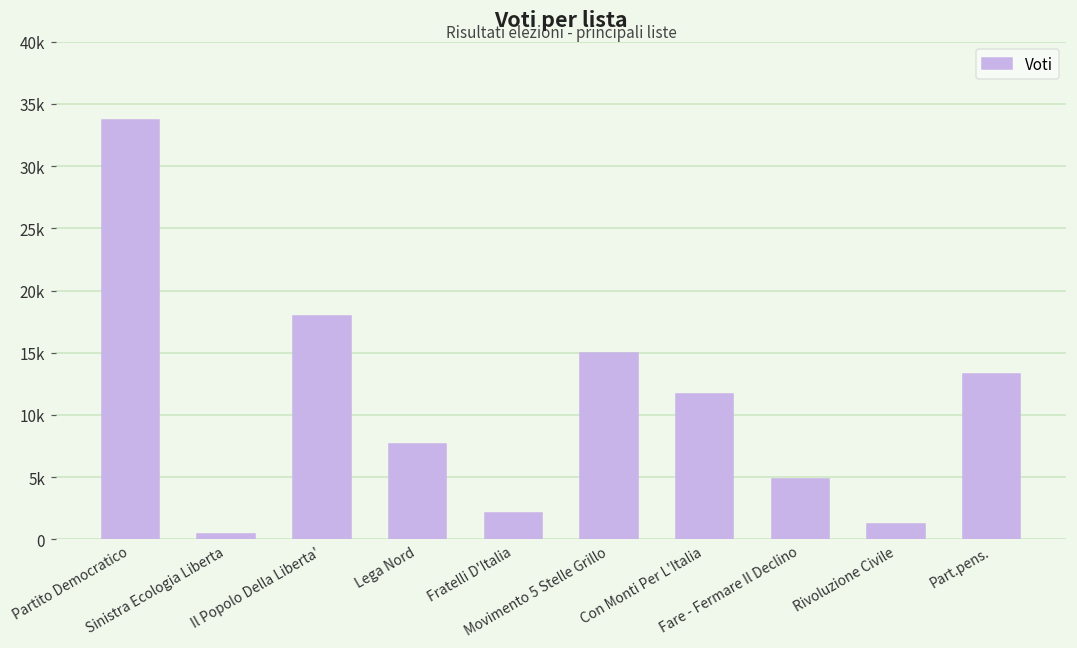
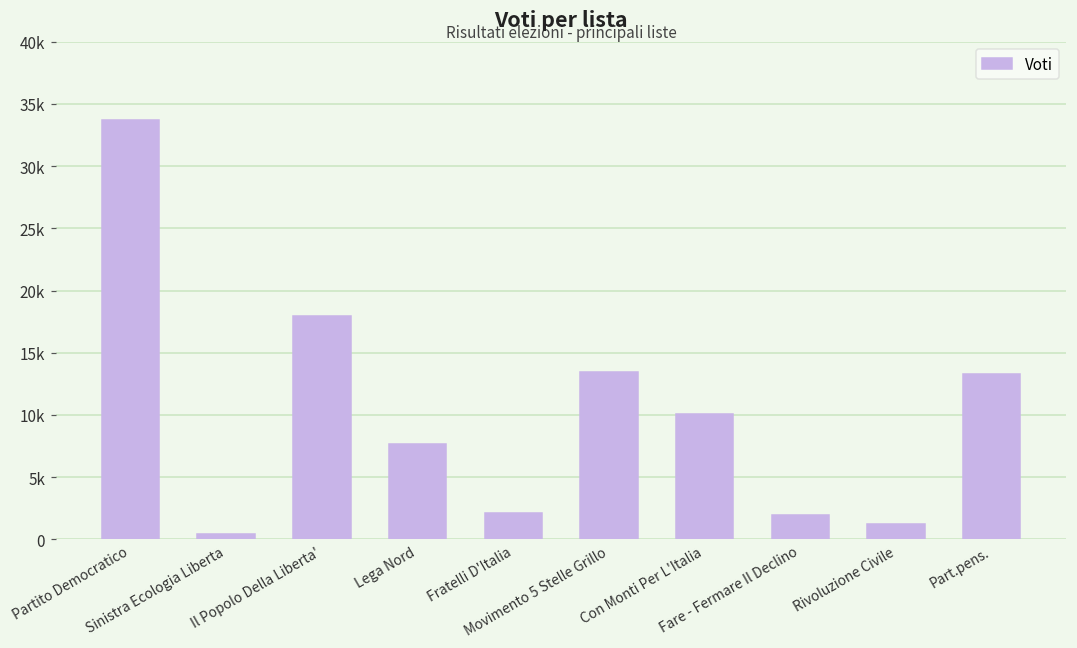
Movimento 5 Stelle Grillo: 15000 -> 13500
Con Monti Per L'Italia: 11700 -> 10100
Fare - Fermare Il Declino: 4900 -> 2000
